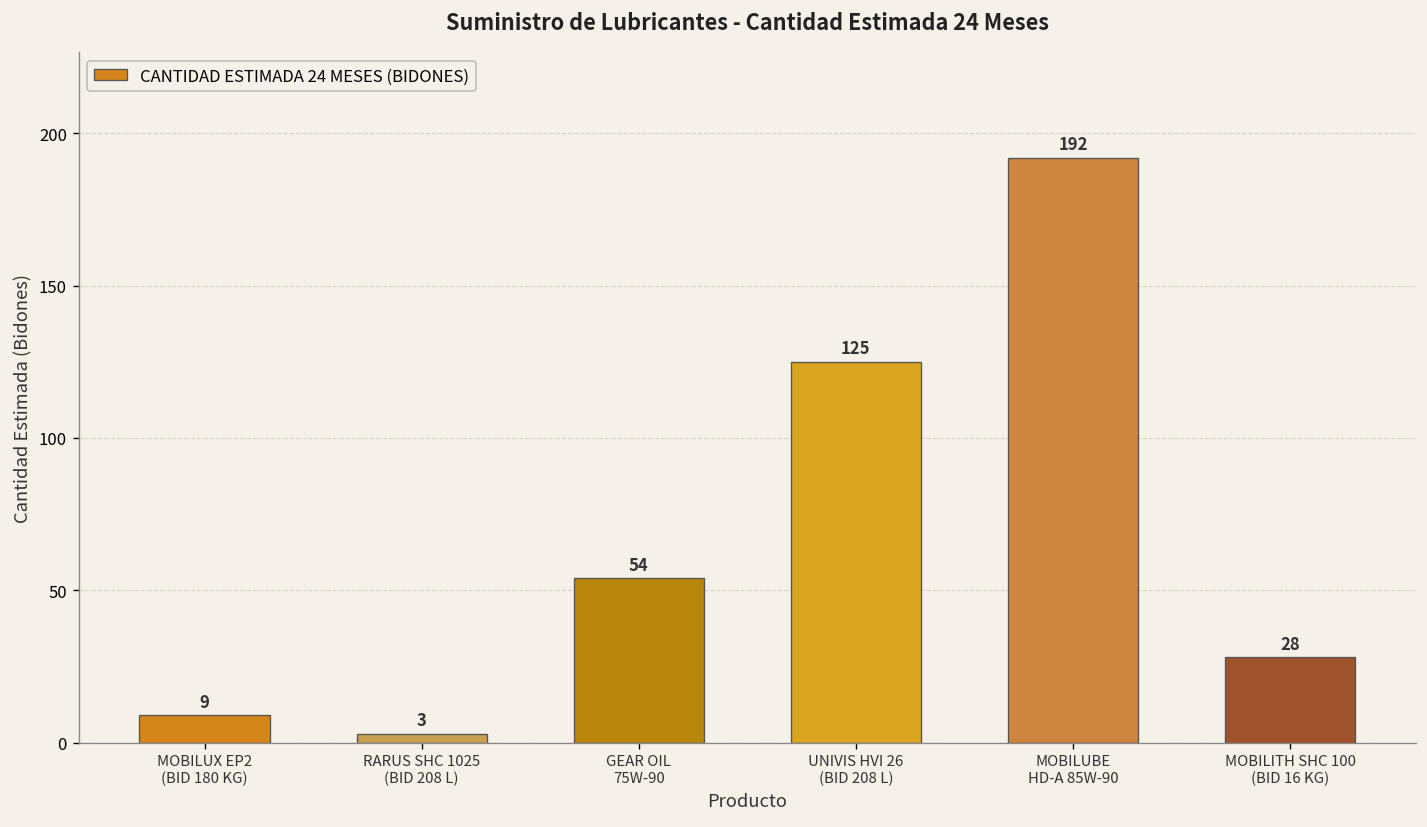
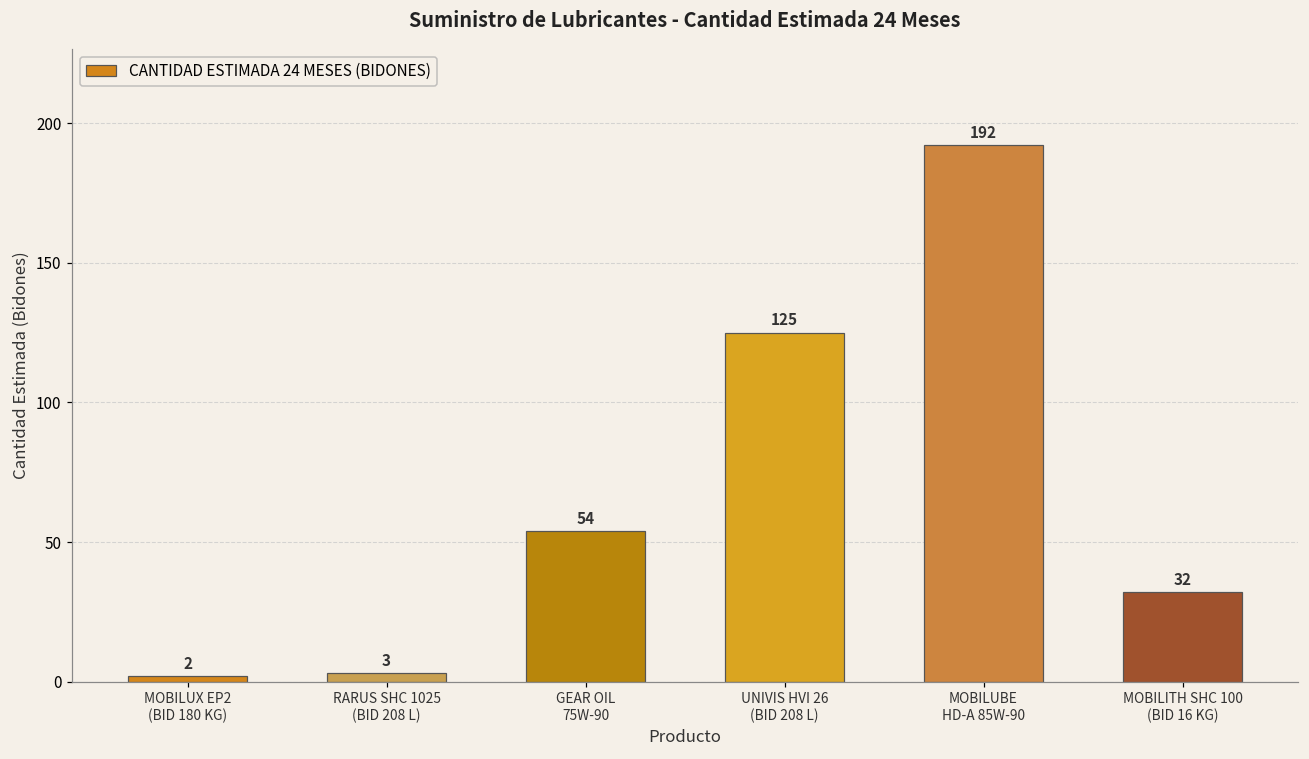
MOBILUX EP2 (BID 180 KG): 9 -> 2
MOBILITH SHC 100 (BID 16 KG): 28 -> 32
